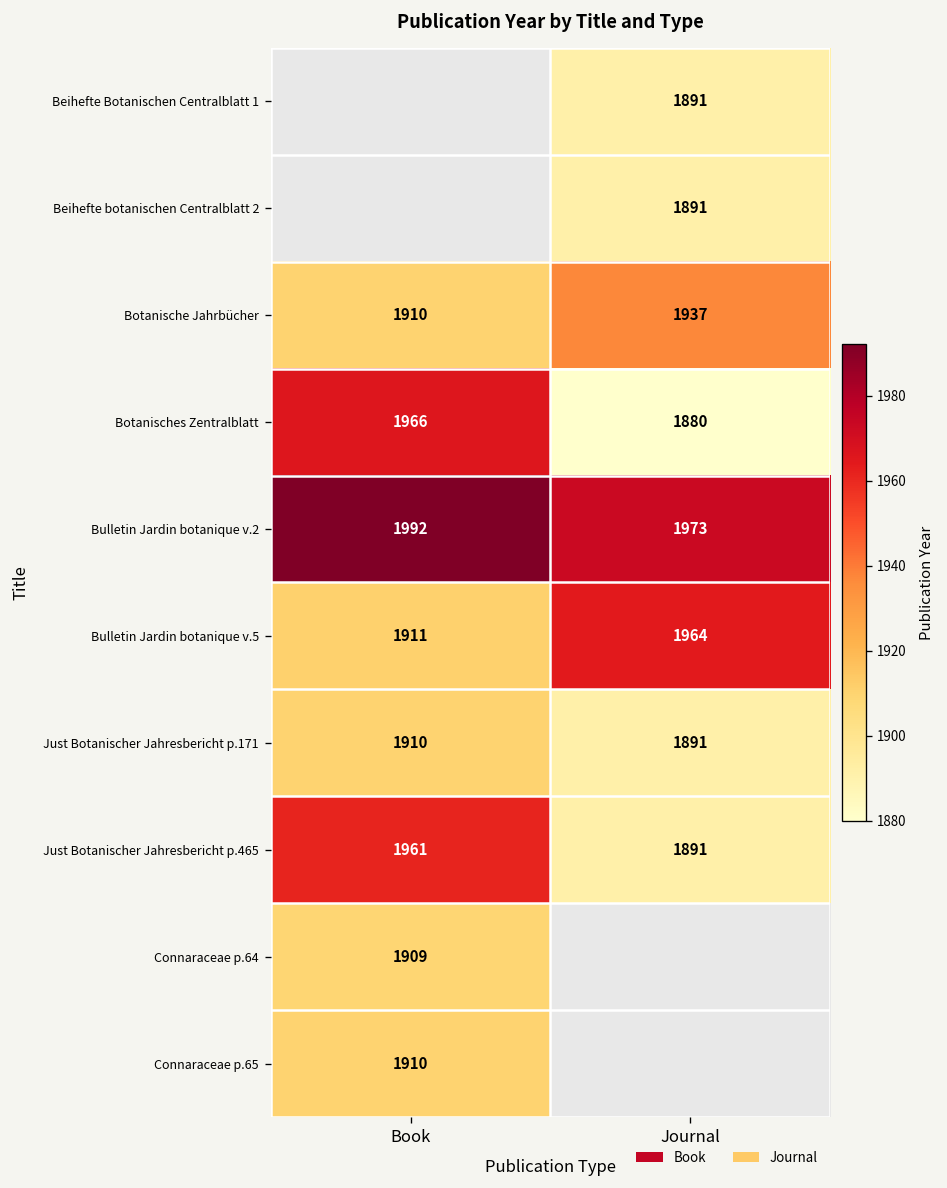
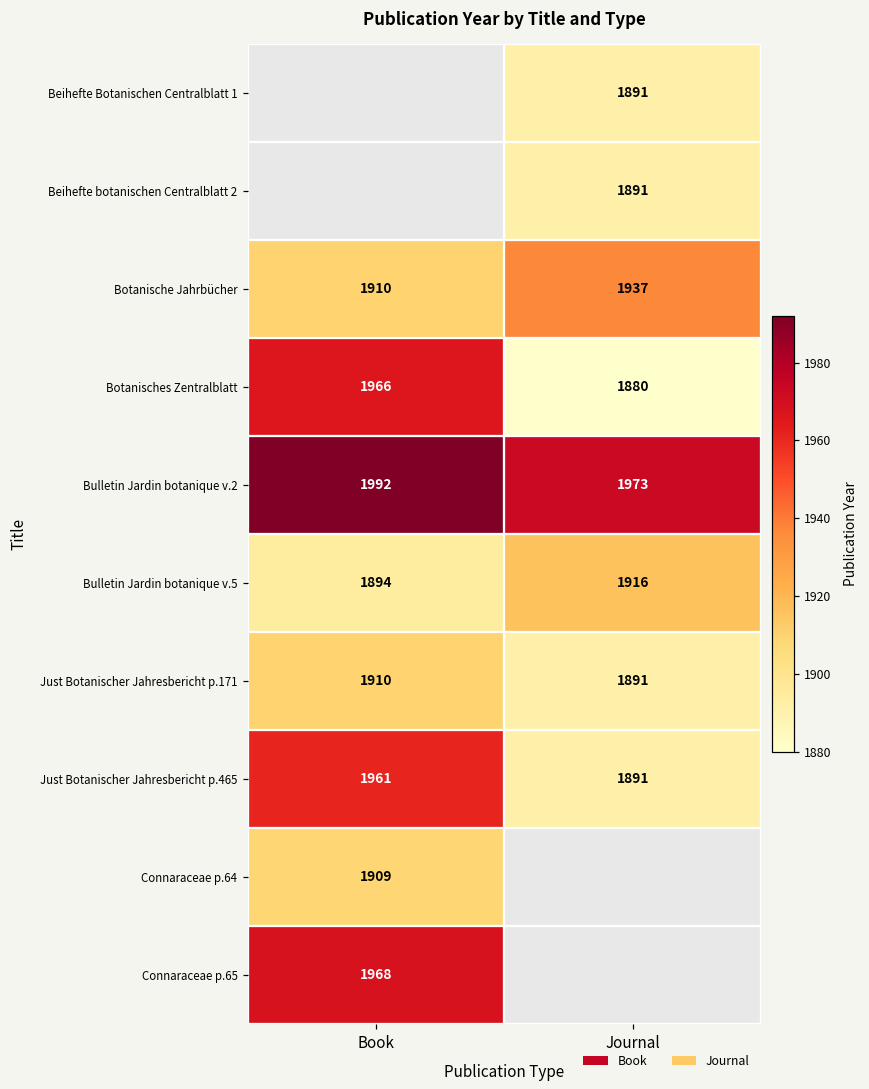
Bulletin Jardin botanique v.5, Book: 1911 -> 1894
Bulletin Jardin botanique v.5, Journal: 1964 -> 1916
Connaraceae p.65, Book: 1910 -> 1968
